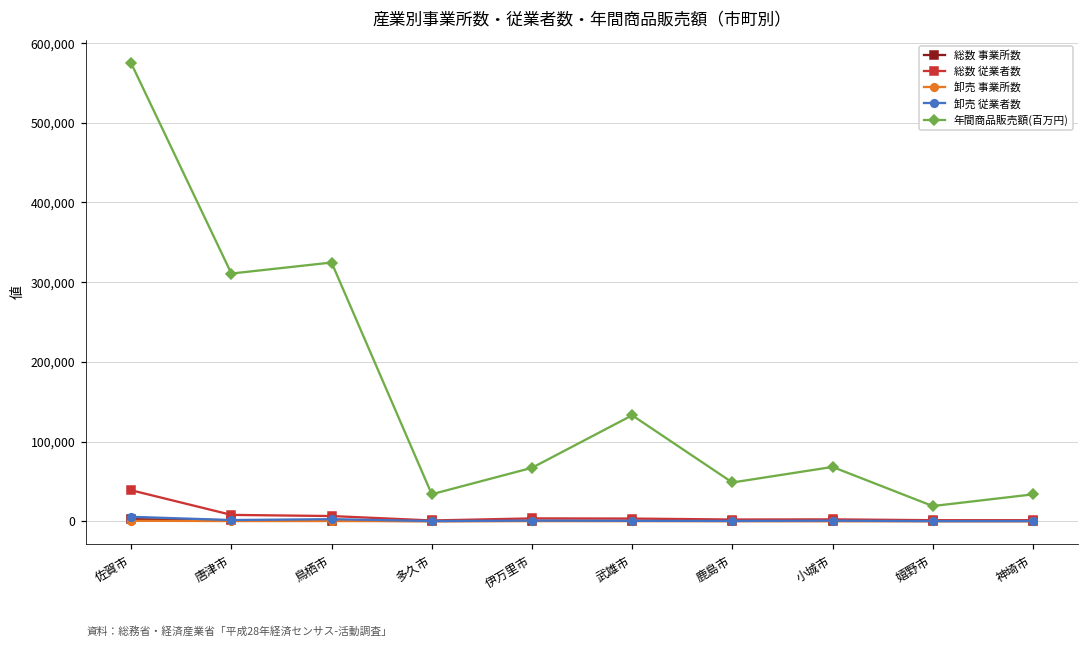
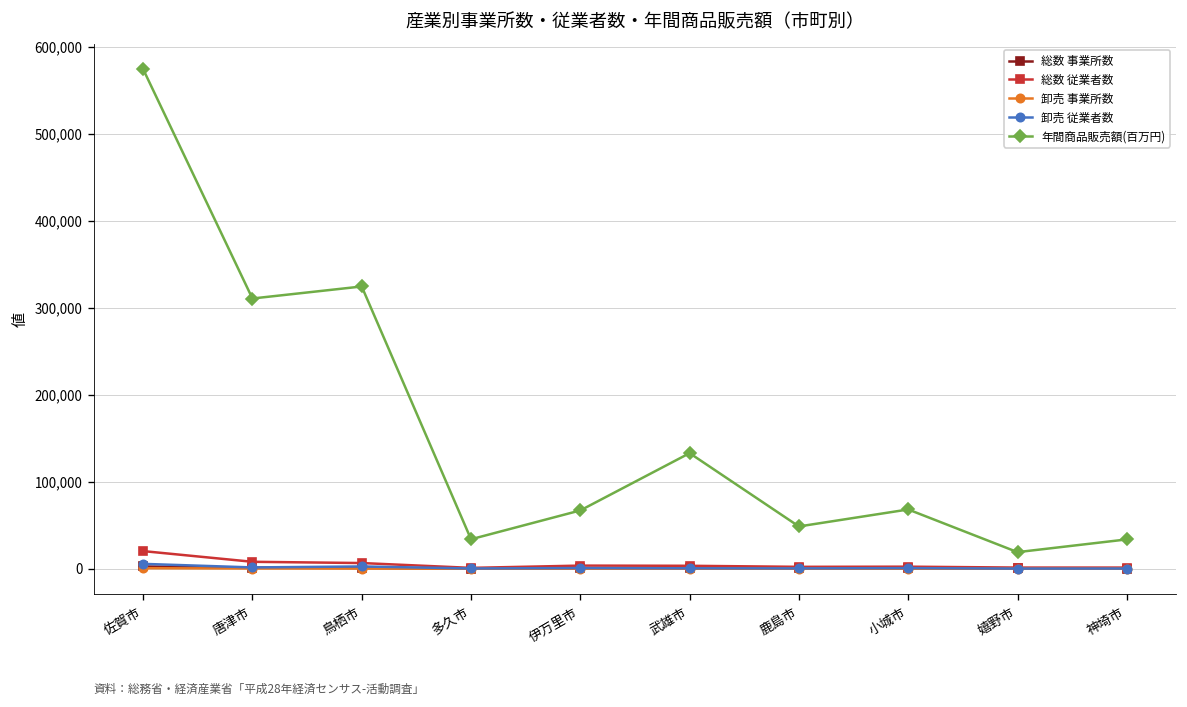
総数 従業者数, 佐賀市: 40,000 -> 20,000
